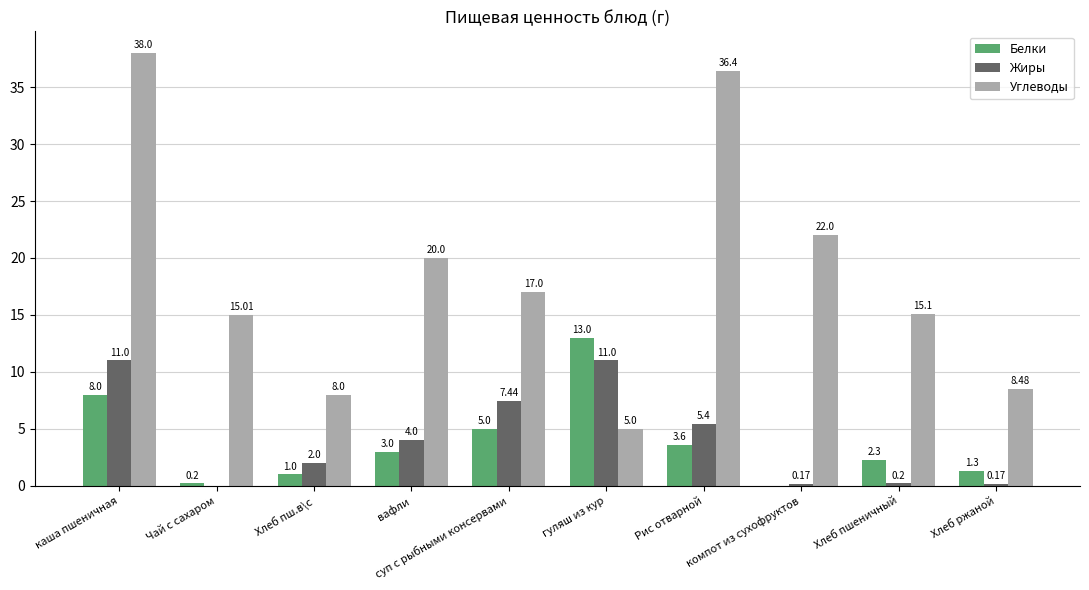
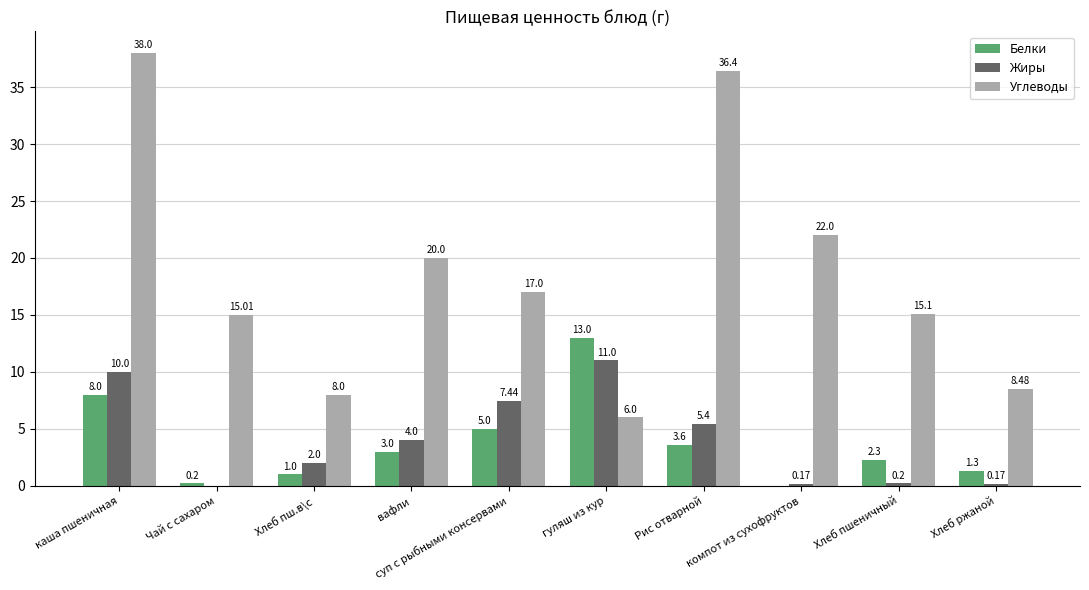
Жиры, каша пшеничная: 11.0 -> 10.0
Углеводы, гуляш из кур: 5.0 -> 6.0
